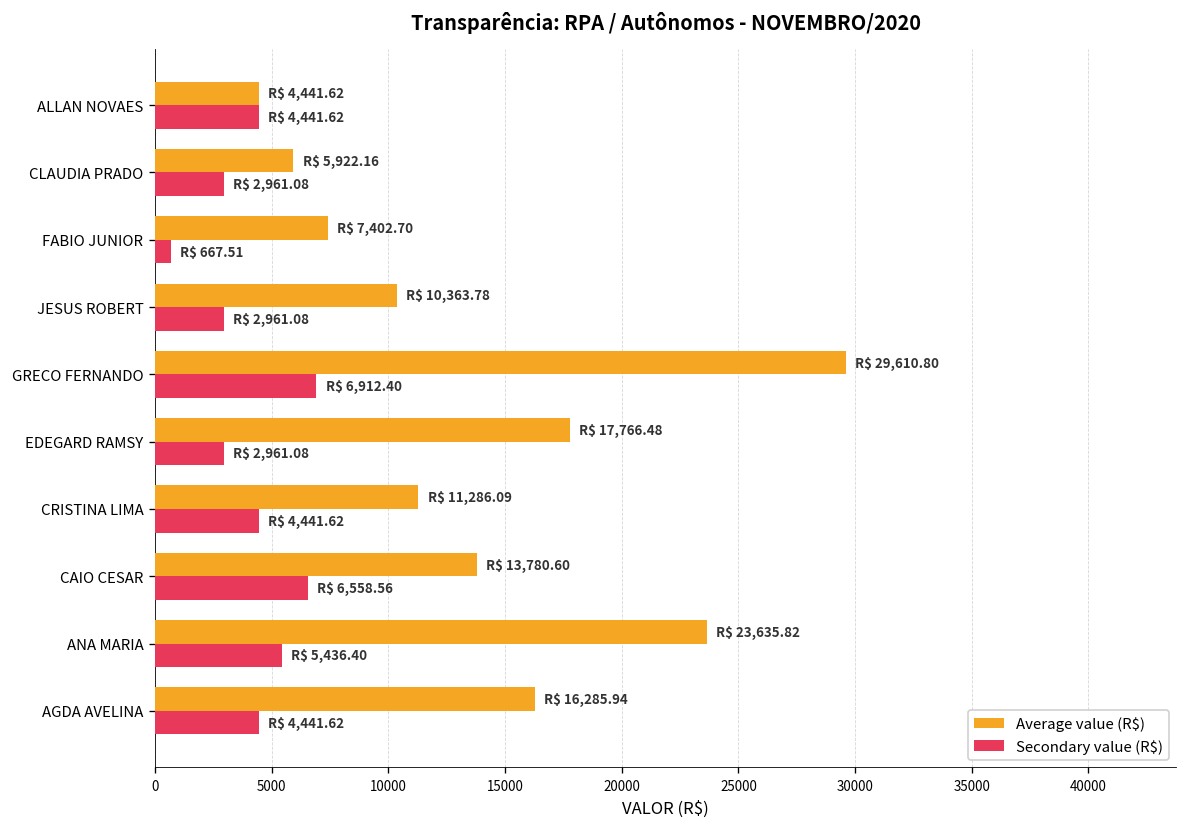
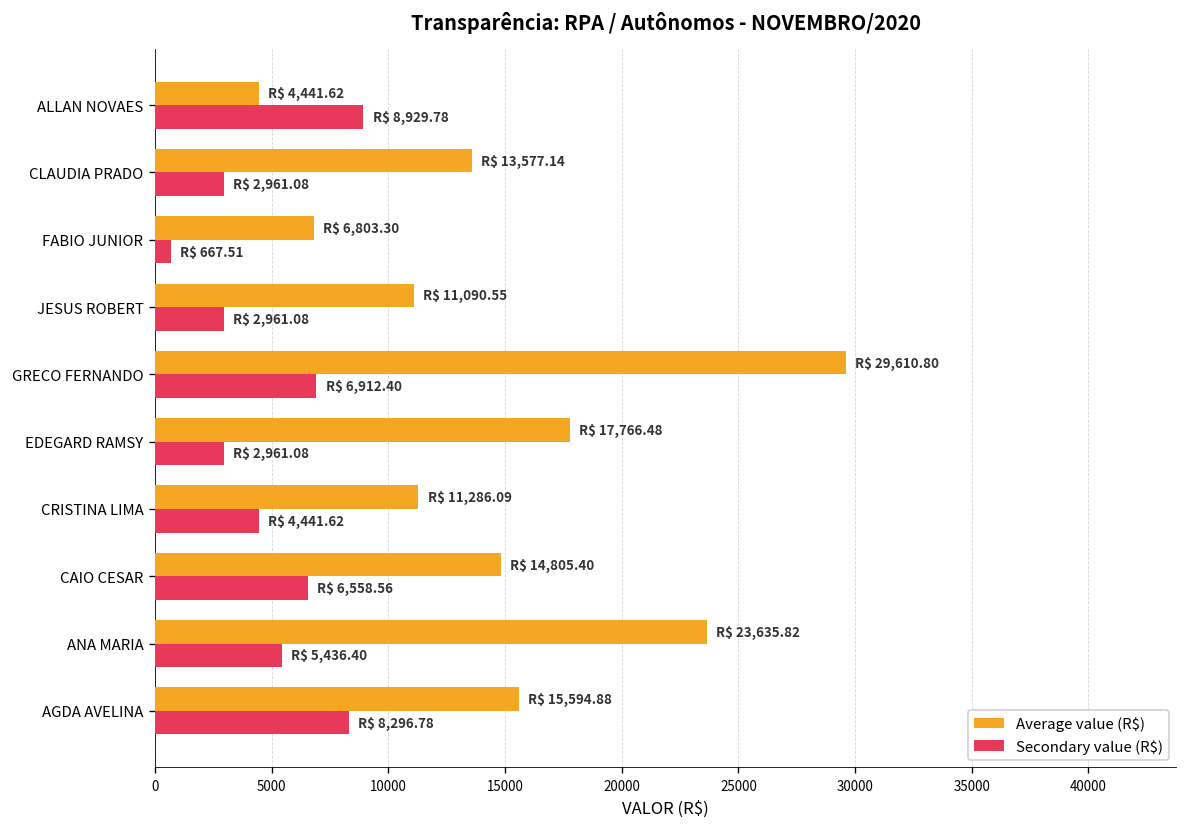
Secondary value (R$), ALLAN NOVAES: 4,441.62 -> 8,929.78
Average value (R$), CLAUDIA PRADO: 5,922.16 -> 13,577.14
Average value (R$), FABIO JUNIOR: 7,402.70 -> 6,803.30
Average value (R$), JESUS ROBERT: 10,363.78 -> 11,090.55
Average value (R$), CAIO CESAR: 13,780.60 -> 14,805.40
Average value (R$), AGDA AVELINA: 16,285.94 -> 15,594.88
Secondary value (R$), AGDA AVELINA: 4,441.62 -> 8,296.78
